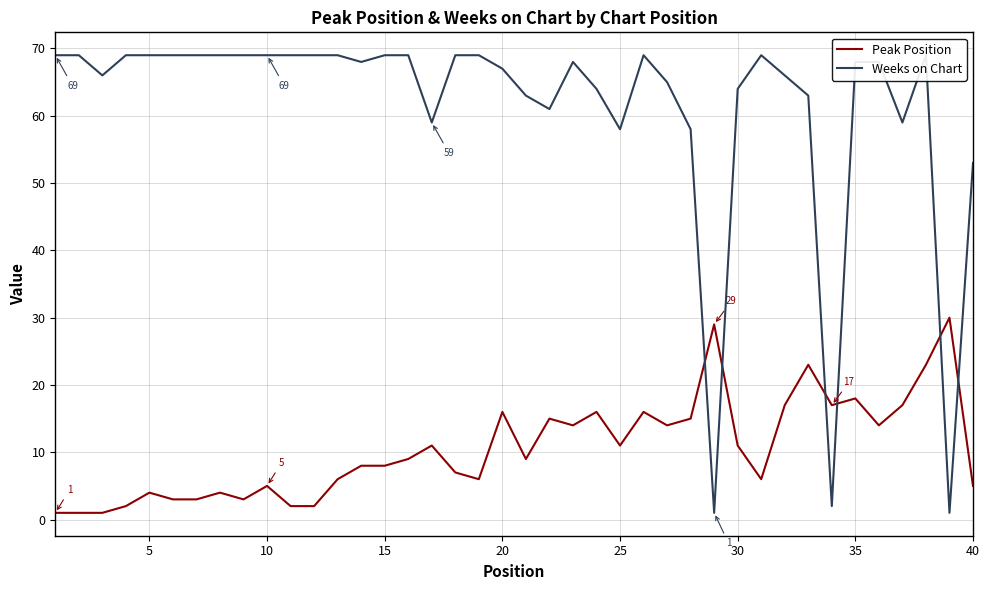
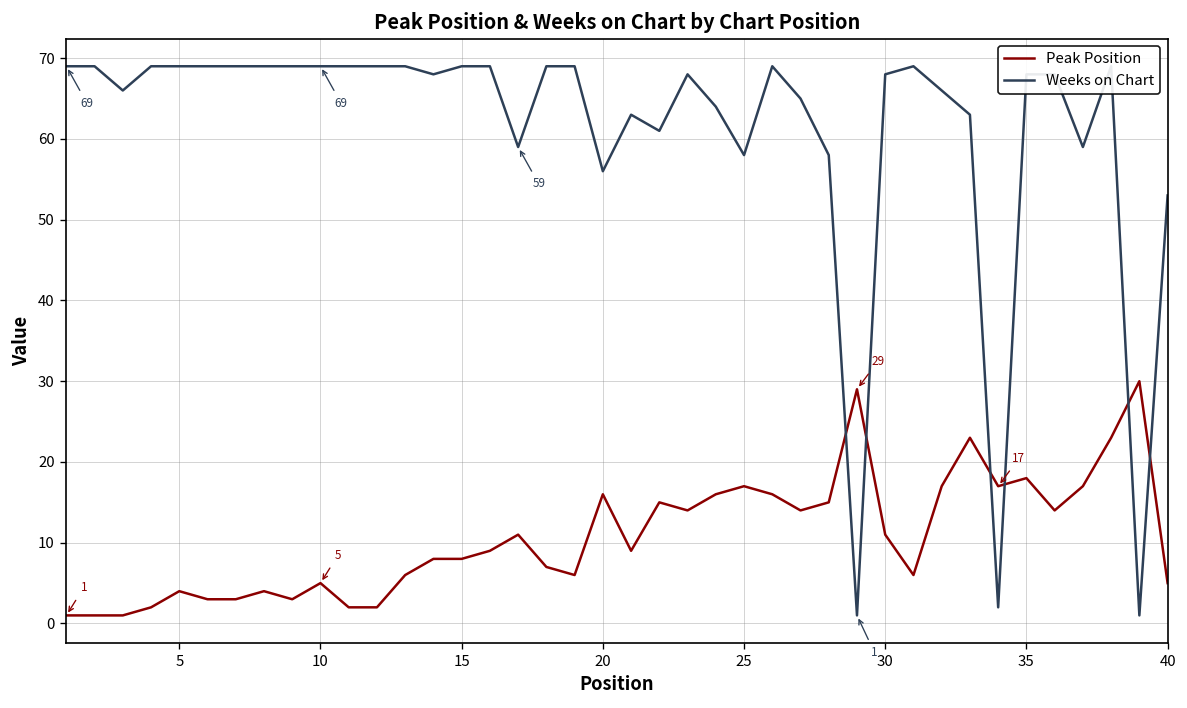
Weeks on Chart, 20: 67 -> 56
Peak Position, 25: 11 -> 17
Weeks on Chart, 30: 64 -> 68
